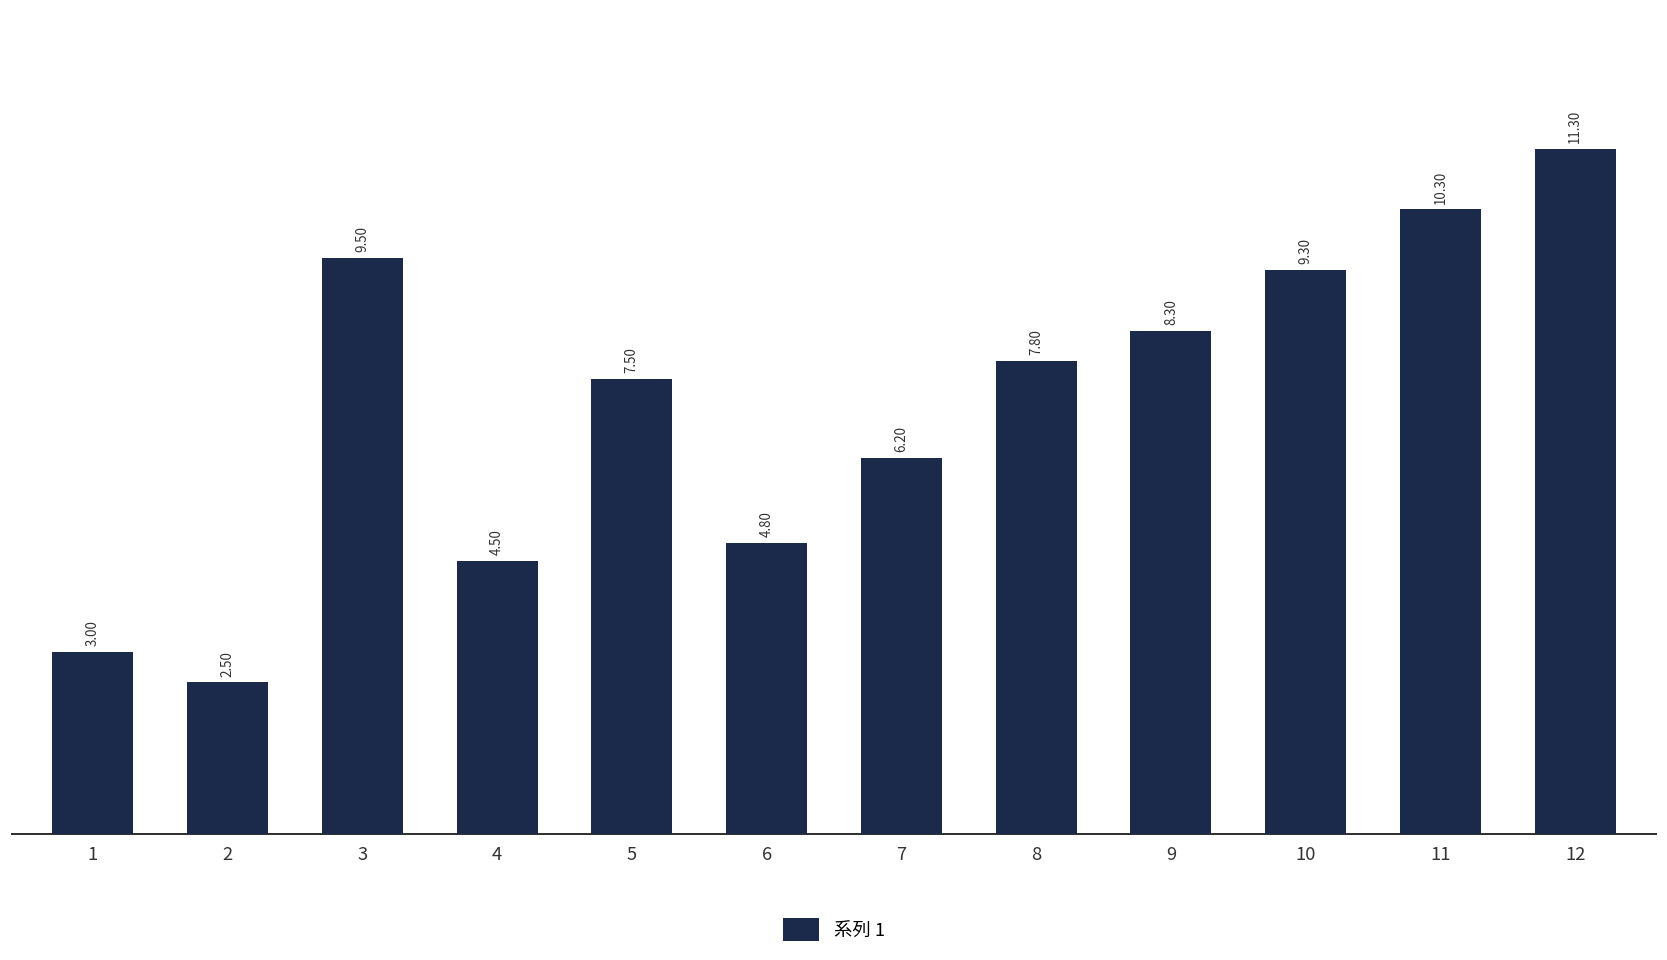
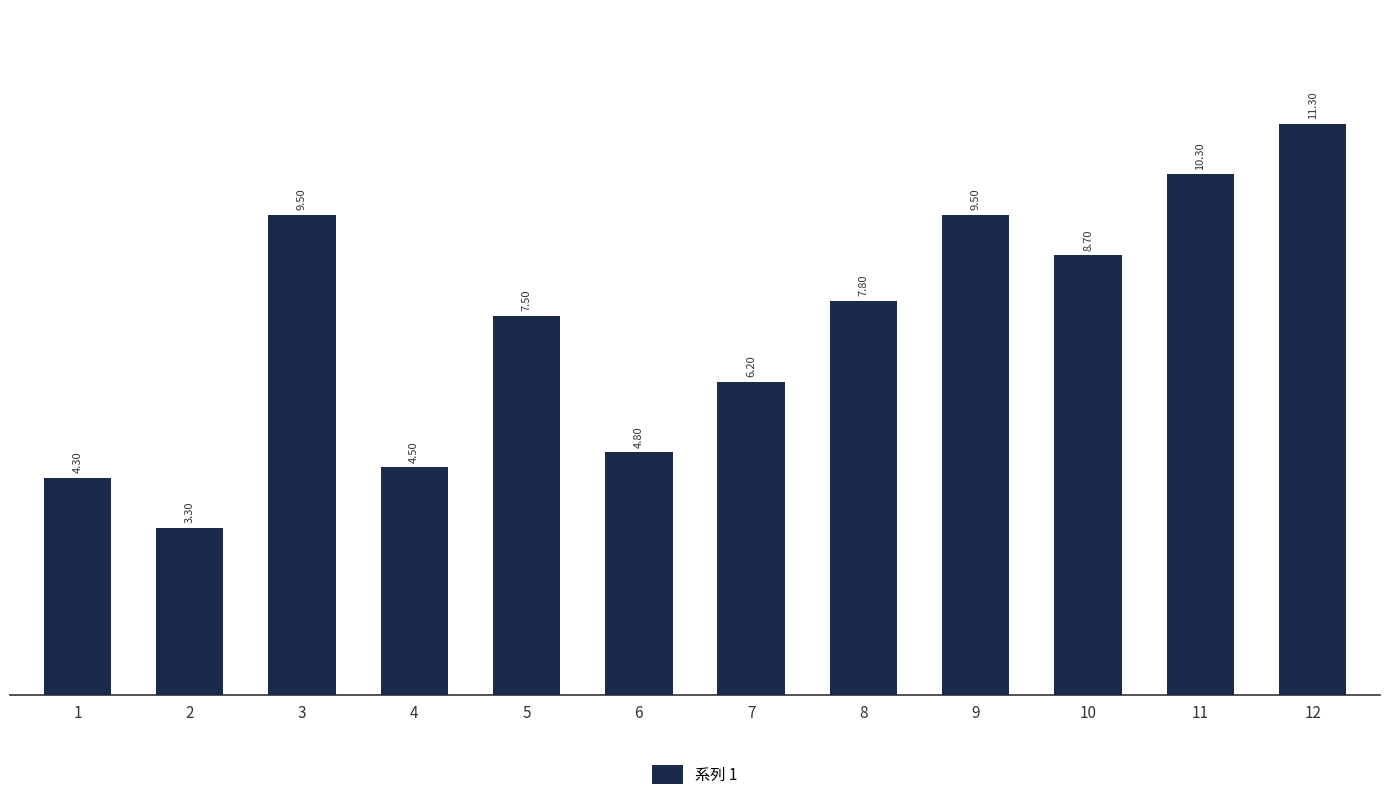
1: 3.00 -> 4.30
2: 2.50 -> 3.30
9: 8.30 -> 9.50
10: 9.30 -> 8.70
